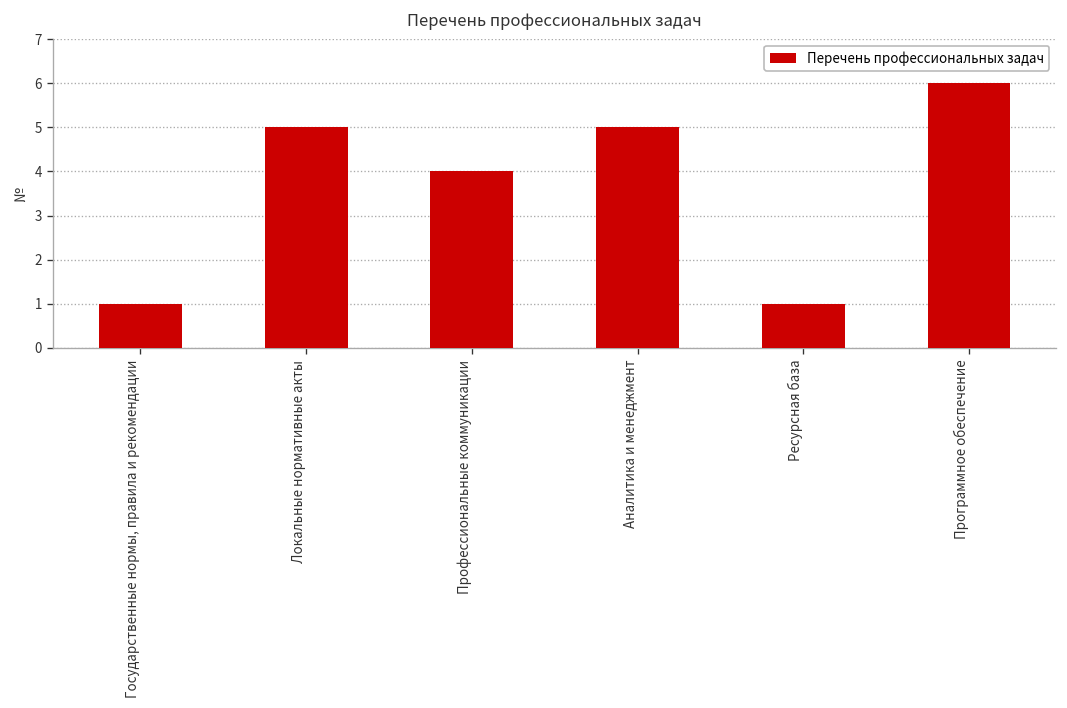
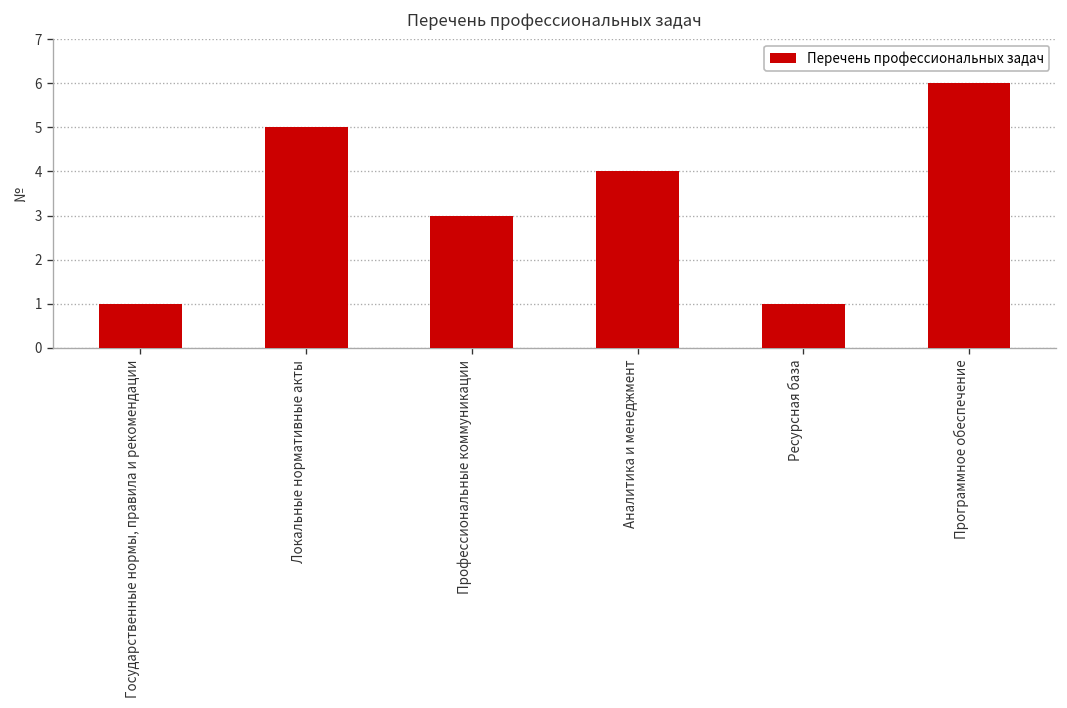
Профессиональные коммуникации: 4 -> 3
Аналитика и менеджмент: 5 -> 4
